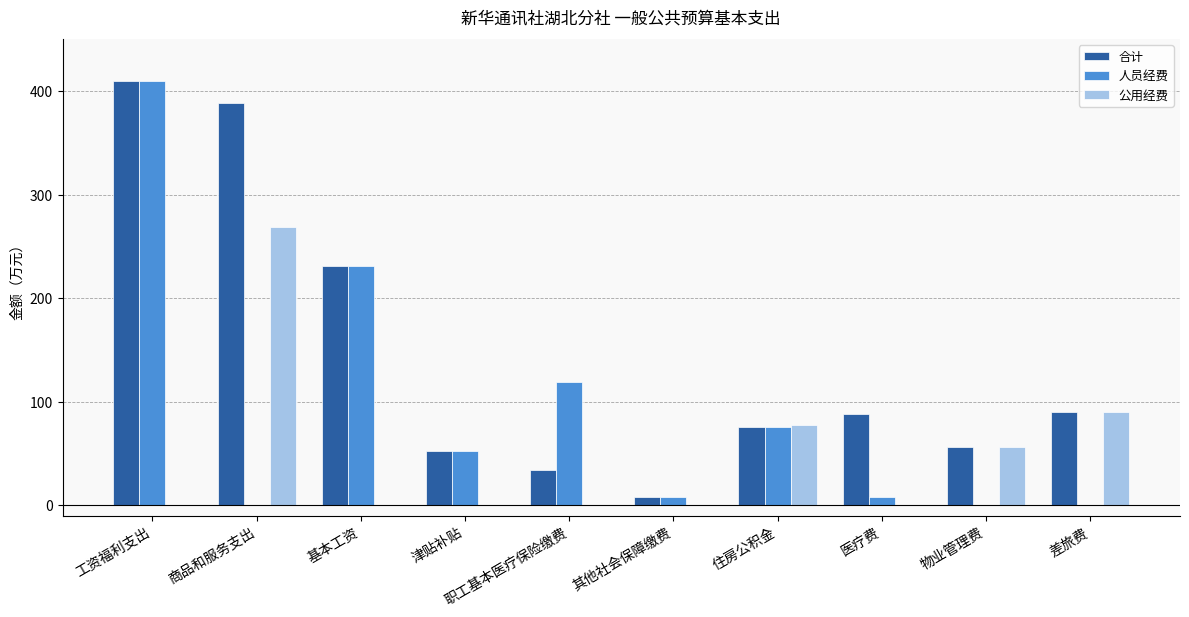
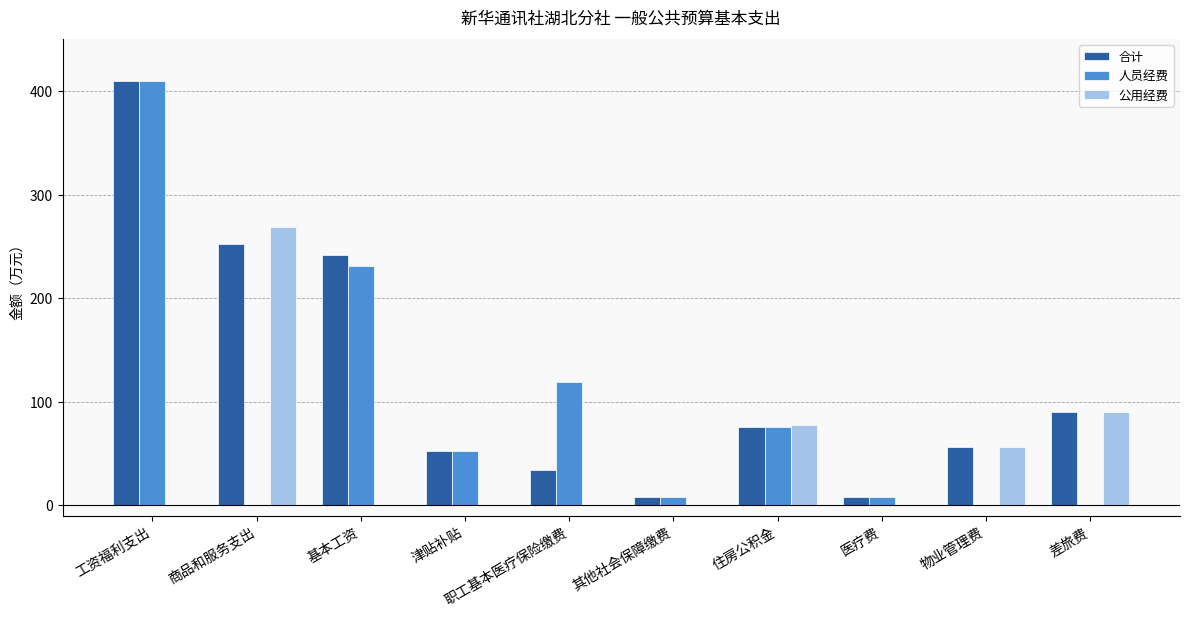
合计, 商品和服务支出: 389 -> 253
合计, 基本工资: 231 -> 242
合计, 医疗费: 88 -> 8
